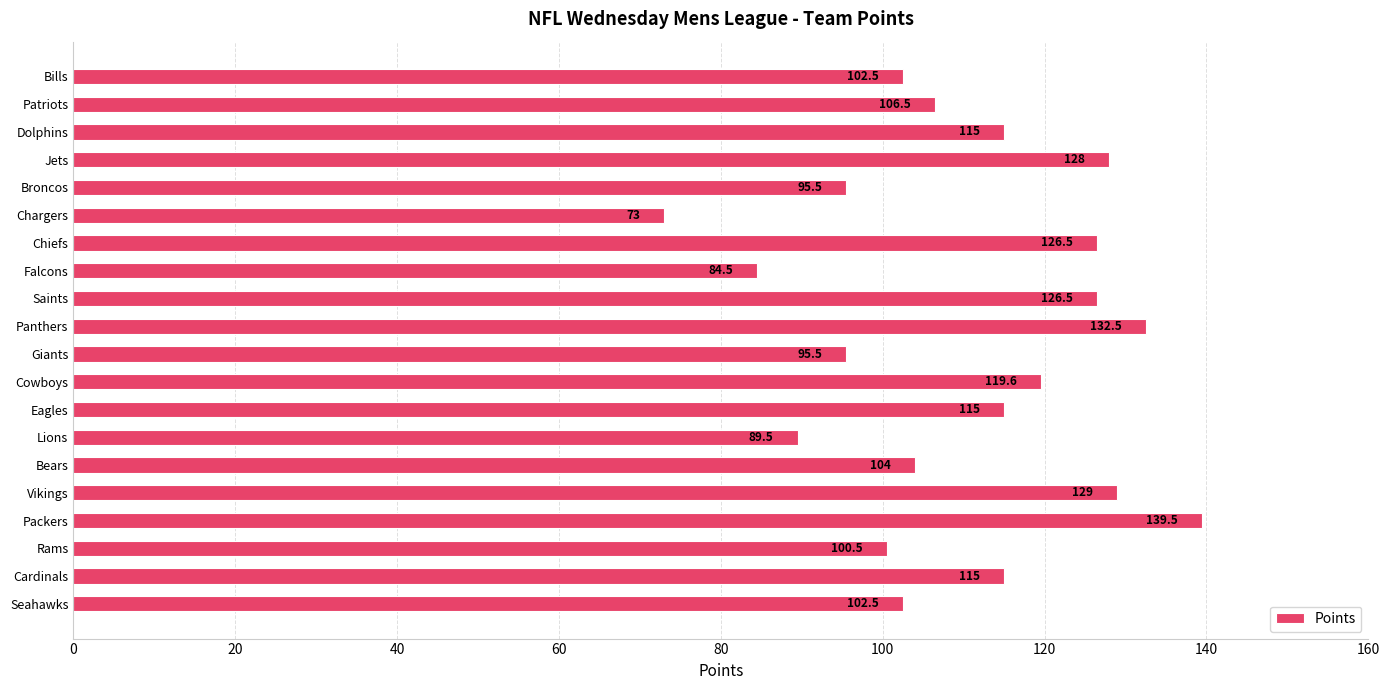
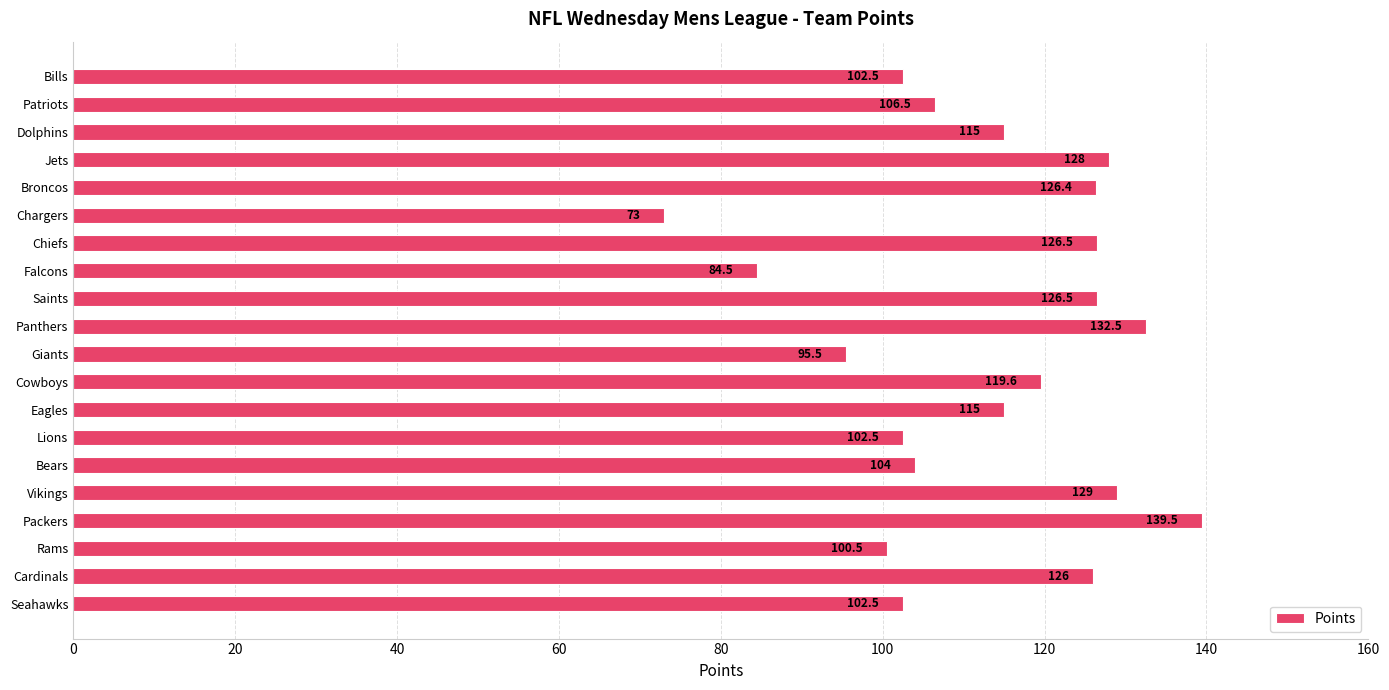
Broncos: 95.5 -> 126.4
Lions: 89.5 -> 102.5
Cardinals: 115 -> 126
